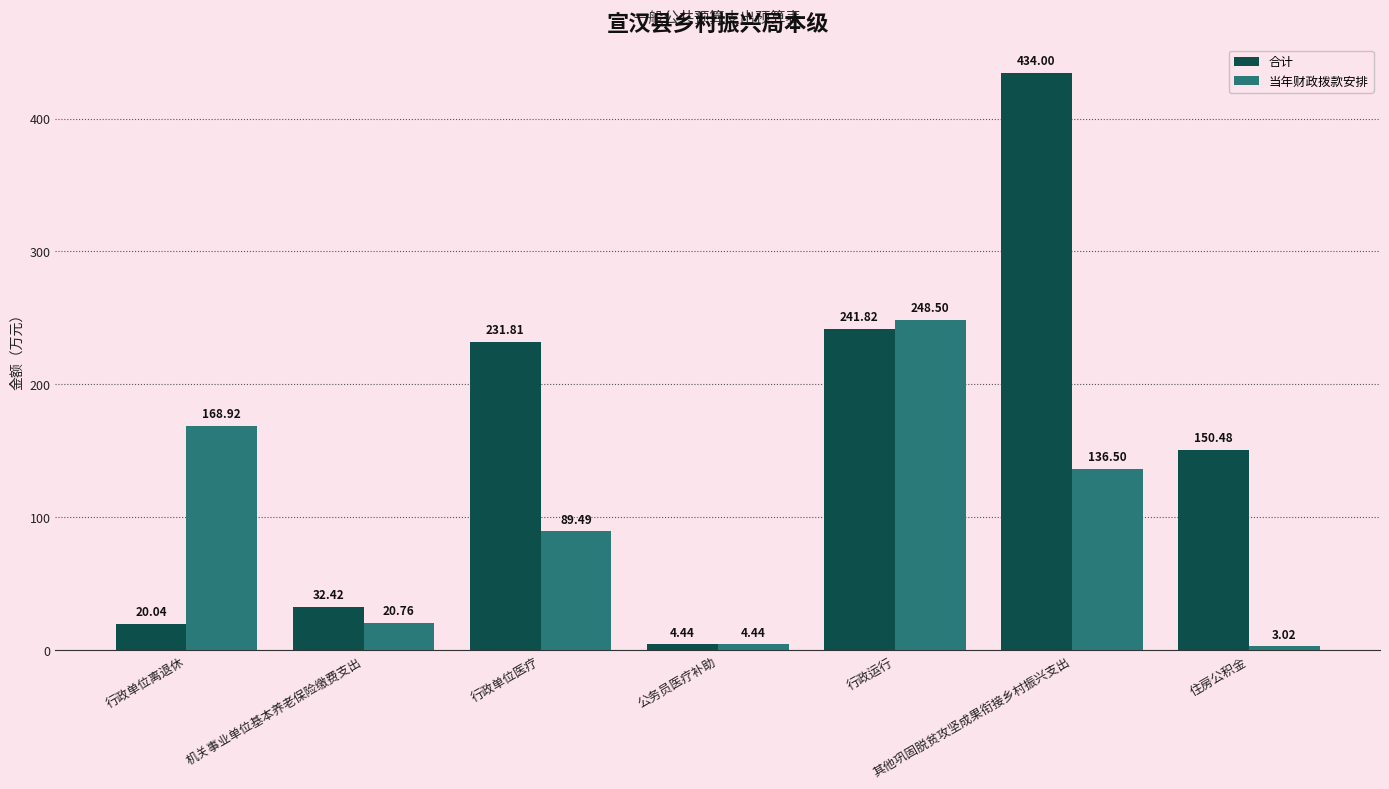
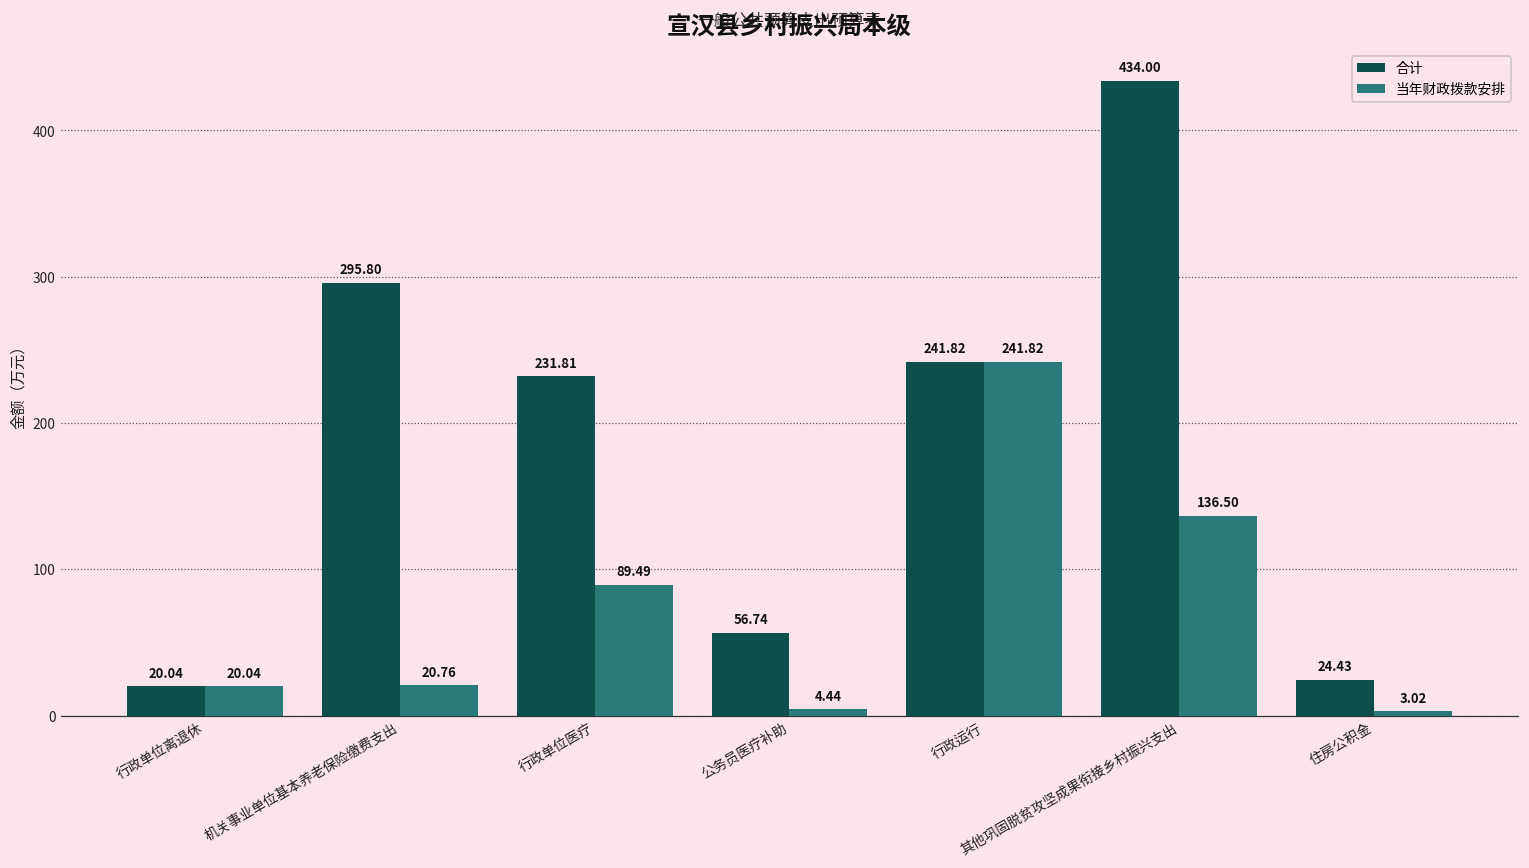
当年财政拨款安排, 行政单位离退休: 168.92 -> 20.04
合计, 机关事业单位基本养老保险缴费支出: 32.42 -> 295.80
合计, 公务员医疗补助: 4.44 -> 56.74
当年财政拨款安排, 行政运行: 248.50 -> 241.82
合计, 住房公积金: 150.48 -> 24.43
